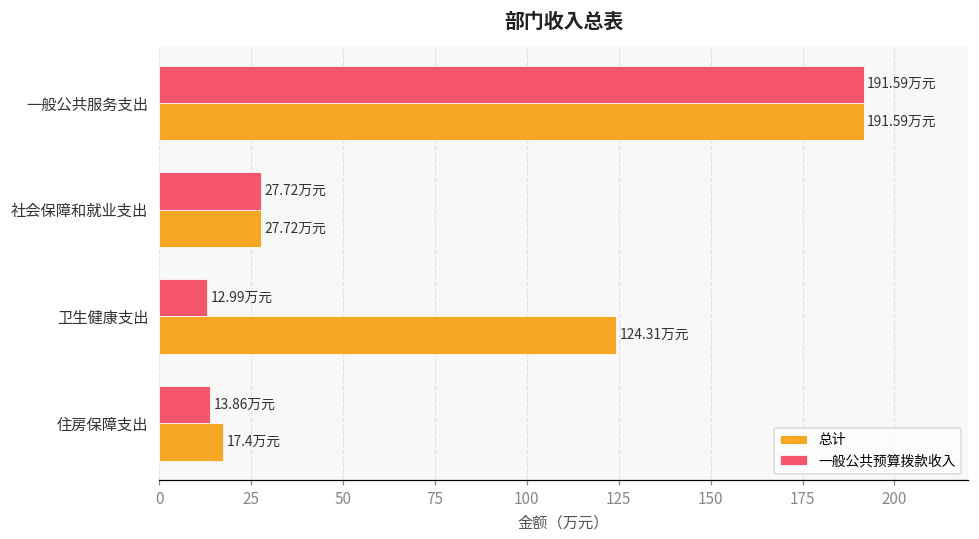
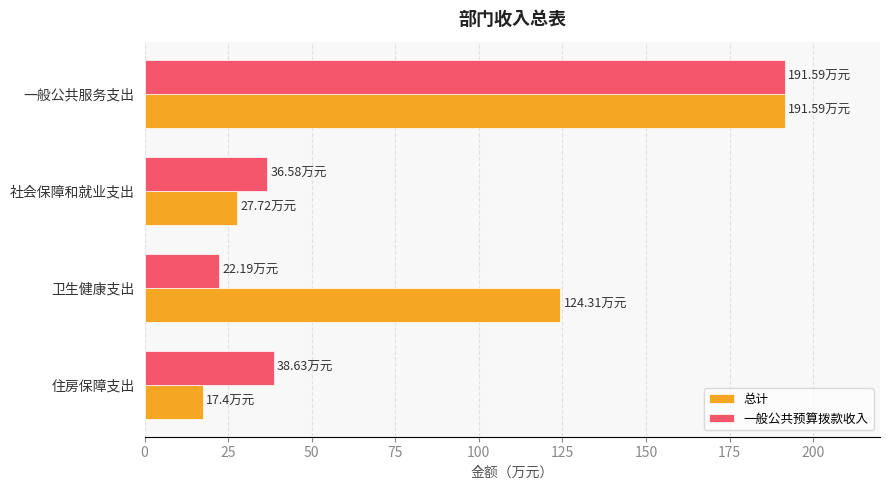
一般公共预算拨款收入, 社会保障和就业支出: 27.72 -> 36.58
一般公共预算拨款收入, 卫生健康支出: 12.99 -> 22.19
一般公共预算拨款收入, 住房保障支出: 13.86 -> 38.63
